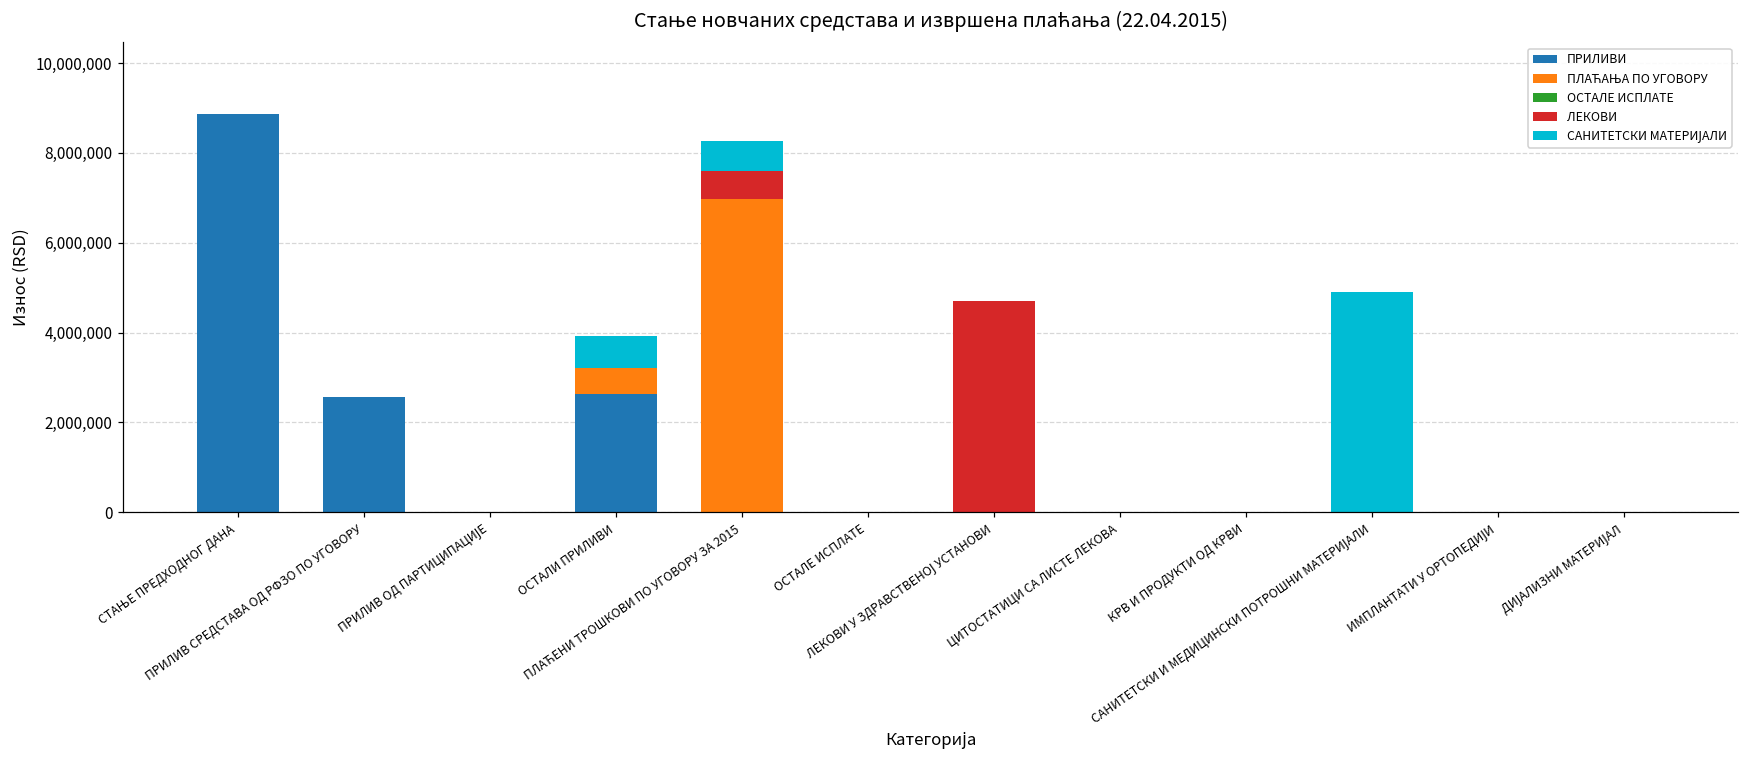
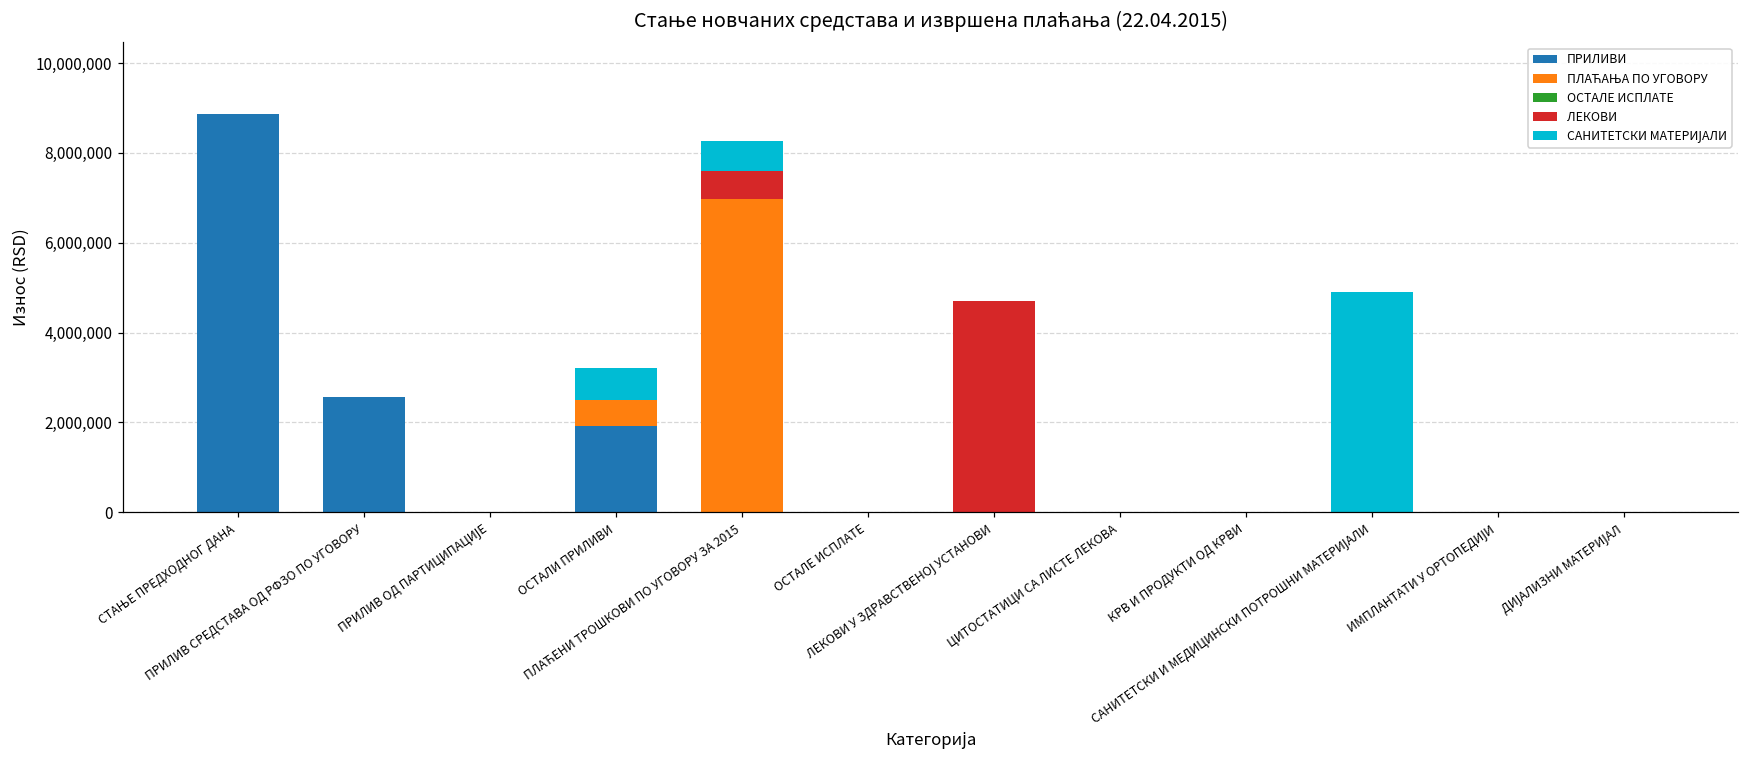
ПРИЛИВИ, ОСТАЛИ ПРИЛИВИ: 2,600,000 -> 1,900,000
